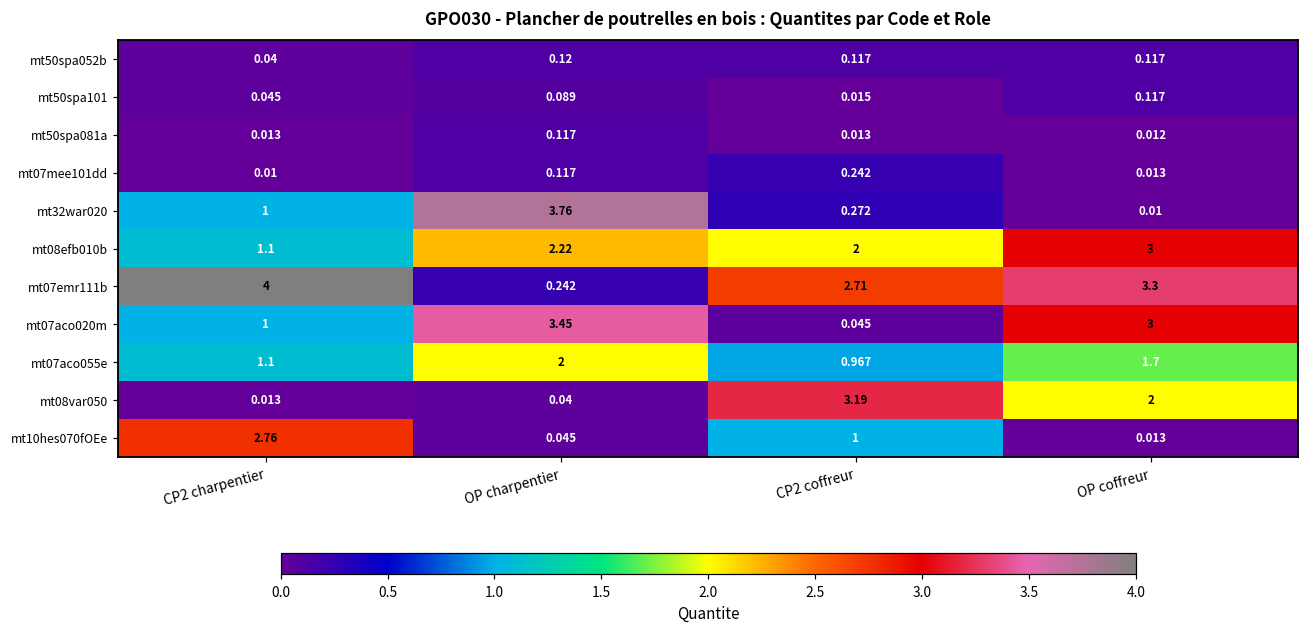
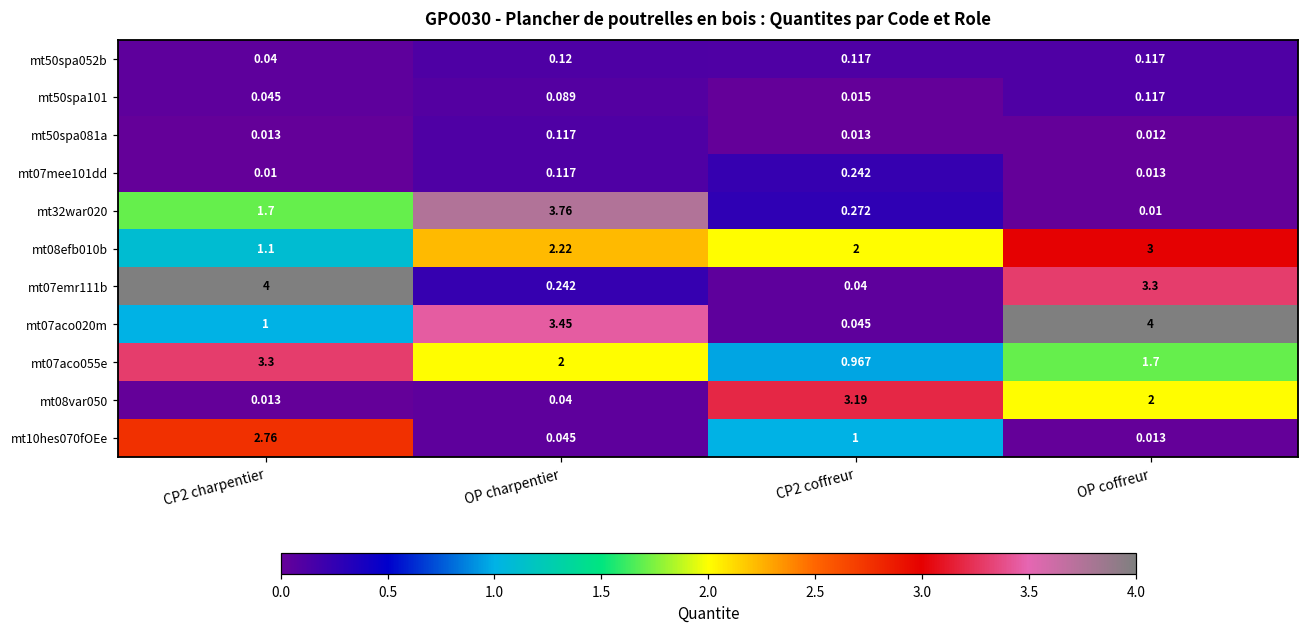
mt32war020, CP2 charpentier: 1 -> 1.7
mt07emr111b, CP2 coffreur: 2.71 -> 0.04
mt07aco020m, OP coffreur: 3 -> 4
mt07aco055e, CP2 charpentier: 1.1 -> 3.3
